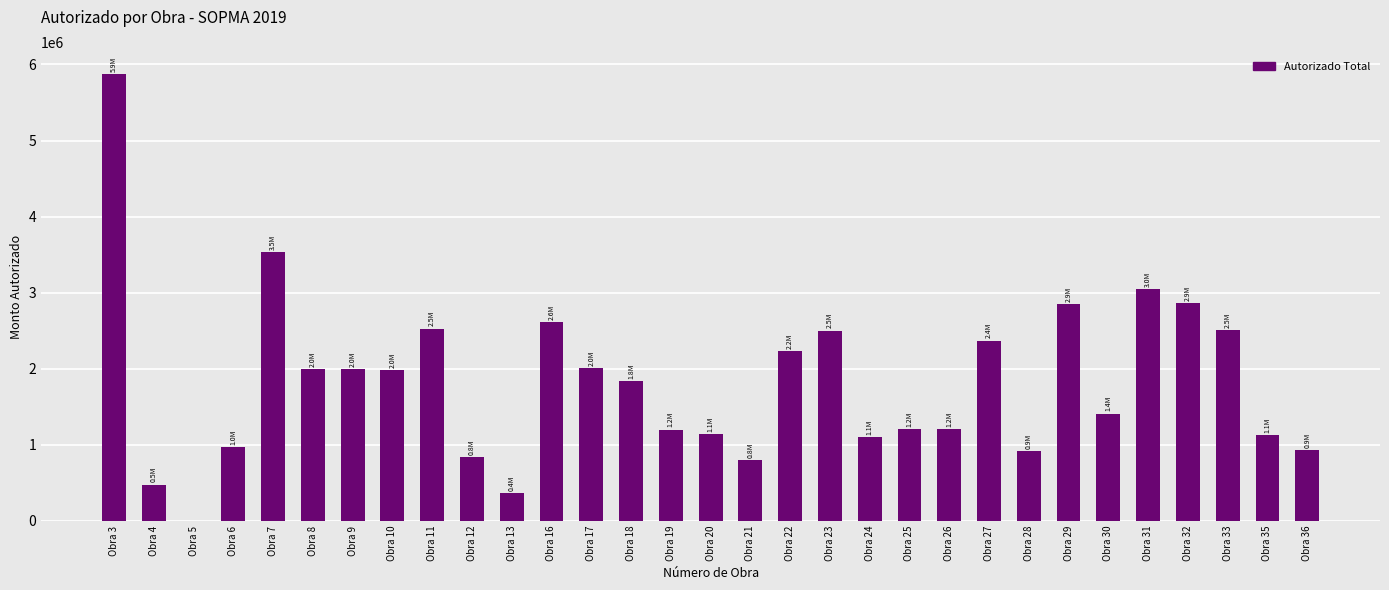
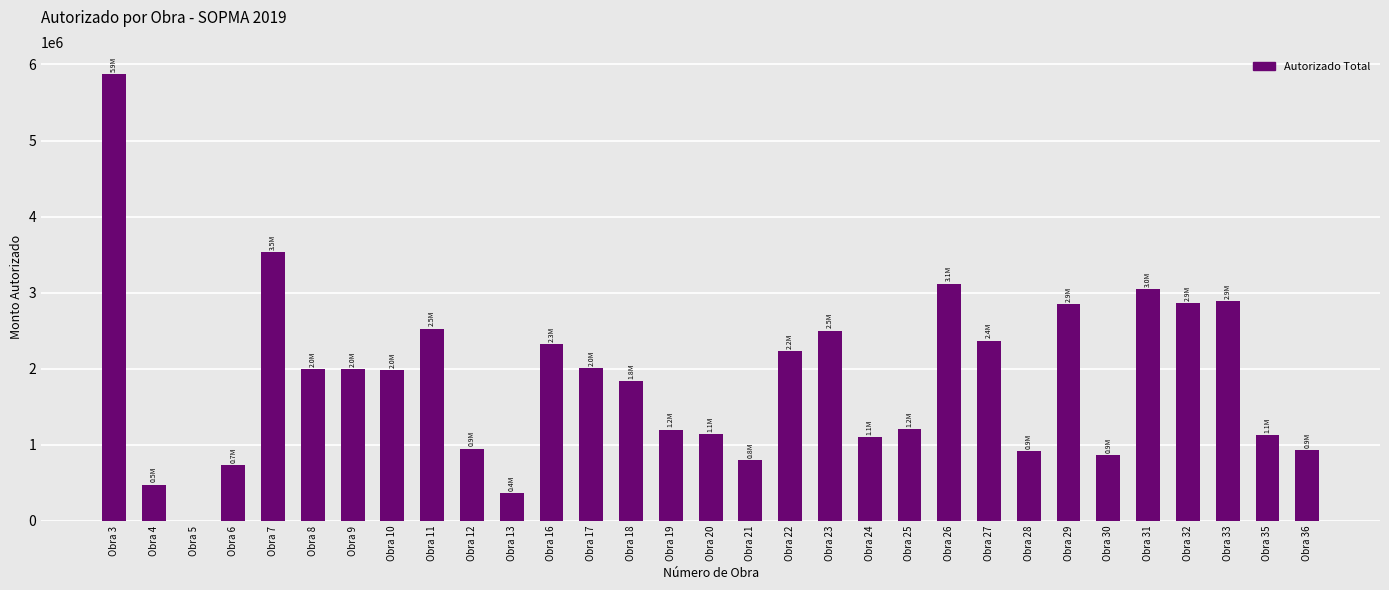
Obra 6: 1.0M -> 0.7M
Obra 12: 0.8M -> 0.9M
Obra 16: 2.6M -> 2.3M
Obra 26: 1.2M -> 3.1M
Obra 30: 1.4M -> 0.9M
Obra 33: 2.5M -> 2.9M
